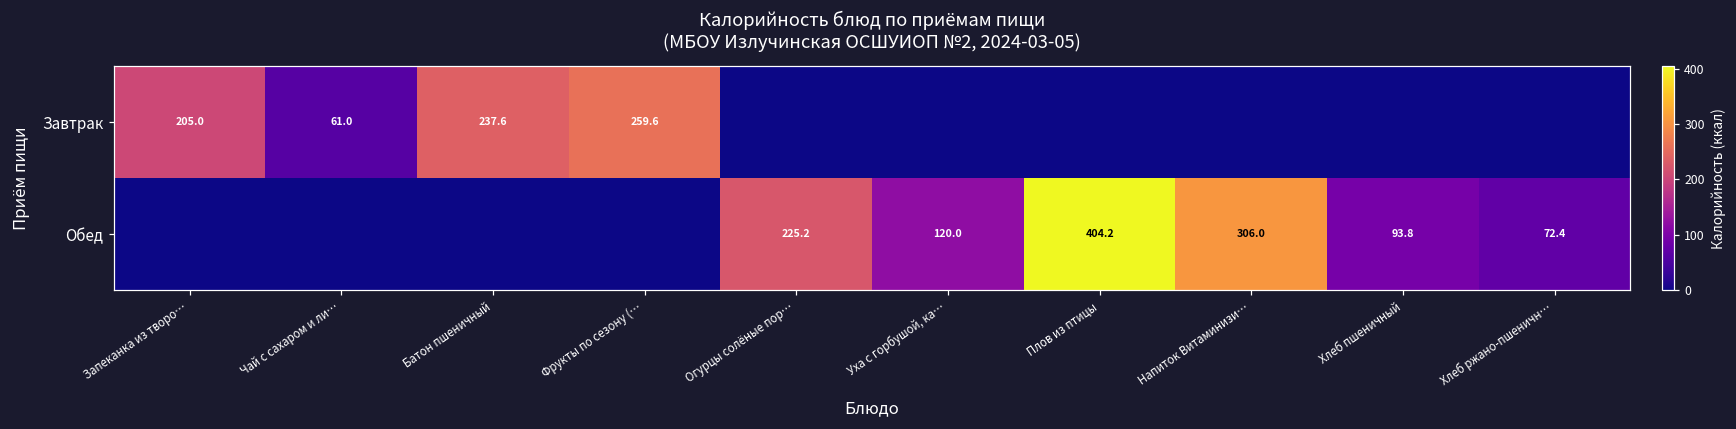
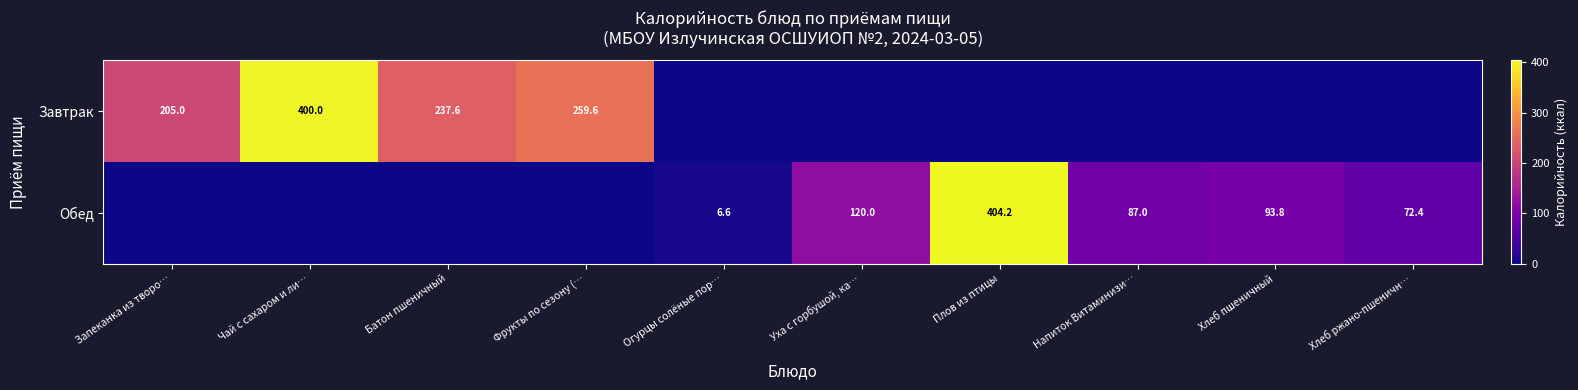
Завтрак, Чай с сахаром и ли…: 61.0 -> 400.0
Обед, Огурцы солёные пор…: 225.2 -> 6.6
Обед, Напиток Витаминизи…: 306.0 -> 87.0
